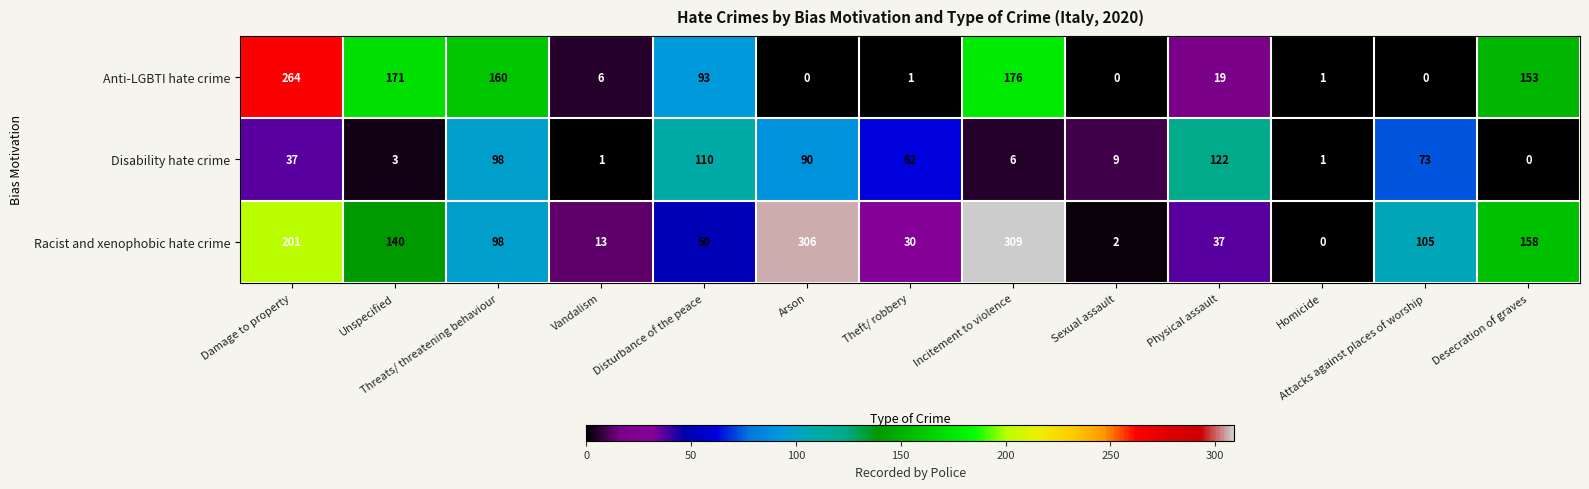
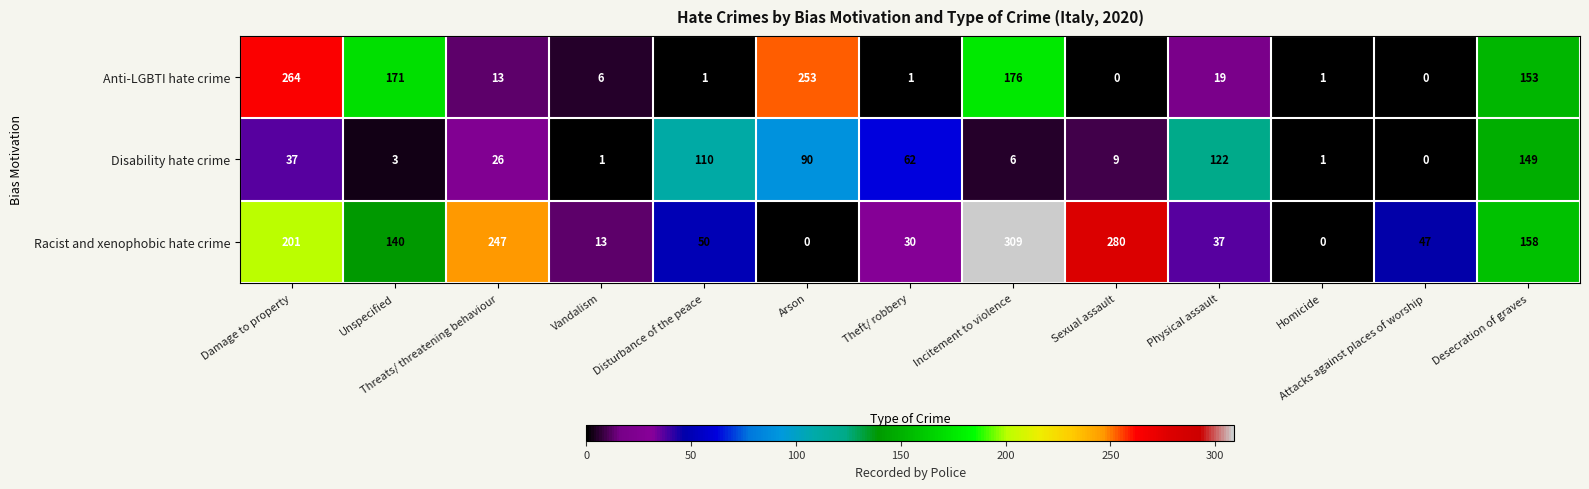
Anti-LGBTI hate crime, Threats/ threatening behaviour: 160 -> 13
Anti-LGBTI hate crime, Disturbance of the peace: 93 -> 1
Anti-LGBTI hate crime, Arson: 0 -> 253
Disability hate crime, Threats/ threatening behaviour: 98 -> 26
Disability hate crime, Attacks against places of worship: 73 -> 0
Disability hate crime, Desecration of graves: 0 -> 149
Racist and xenophobic hate crime, Threats/ threatening behaviour: 98 -> 247
Racist and xenophobic hate crime, Arson: 306 -> 0
Racist and xenophobic hate crime, Sexual assault: 2 -> 280
Racist and xenophobic hate crime, Attacks against places of worship: 105 -> 47
